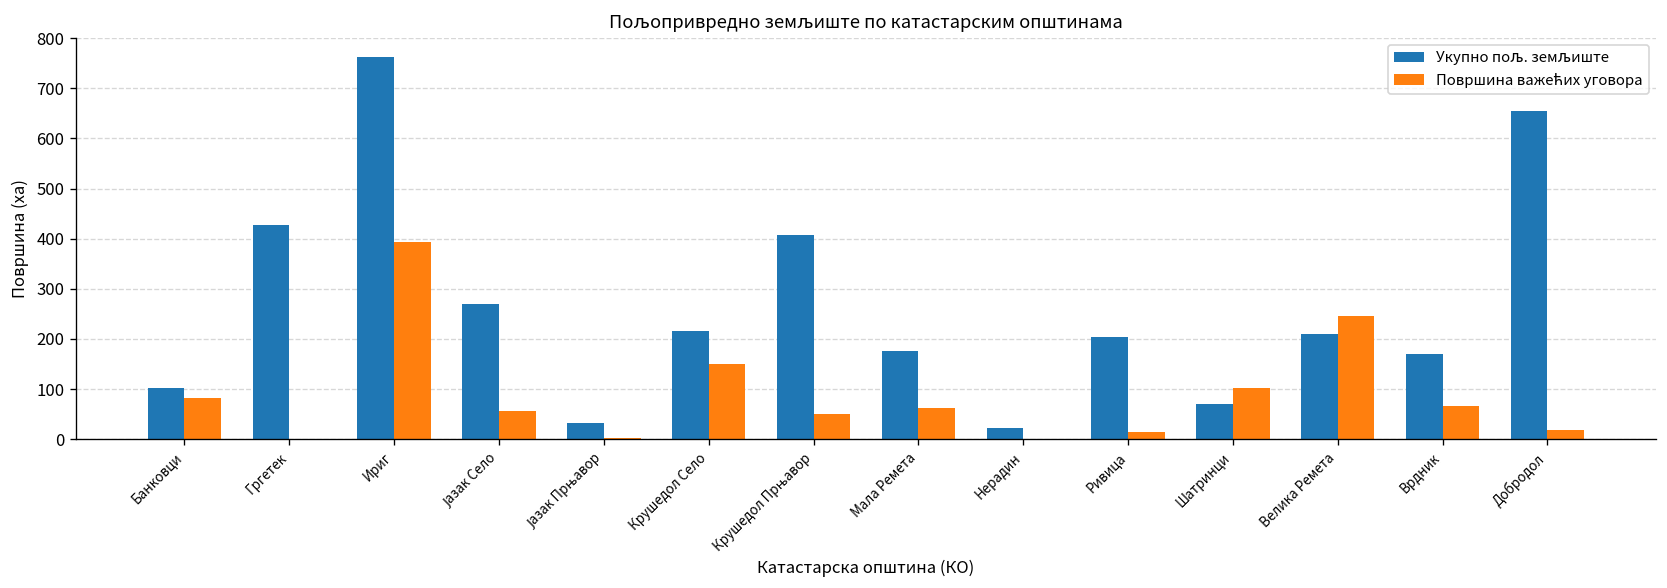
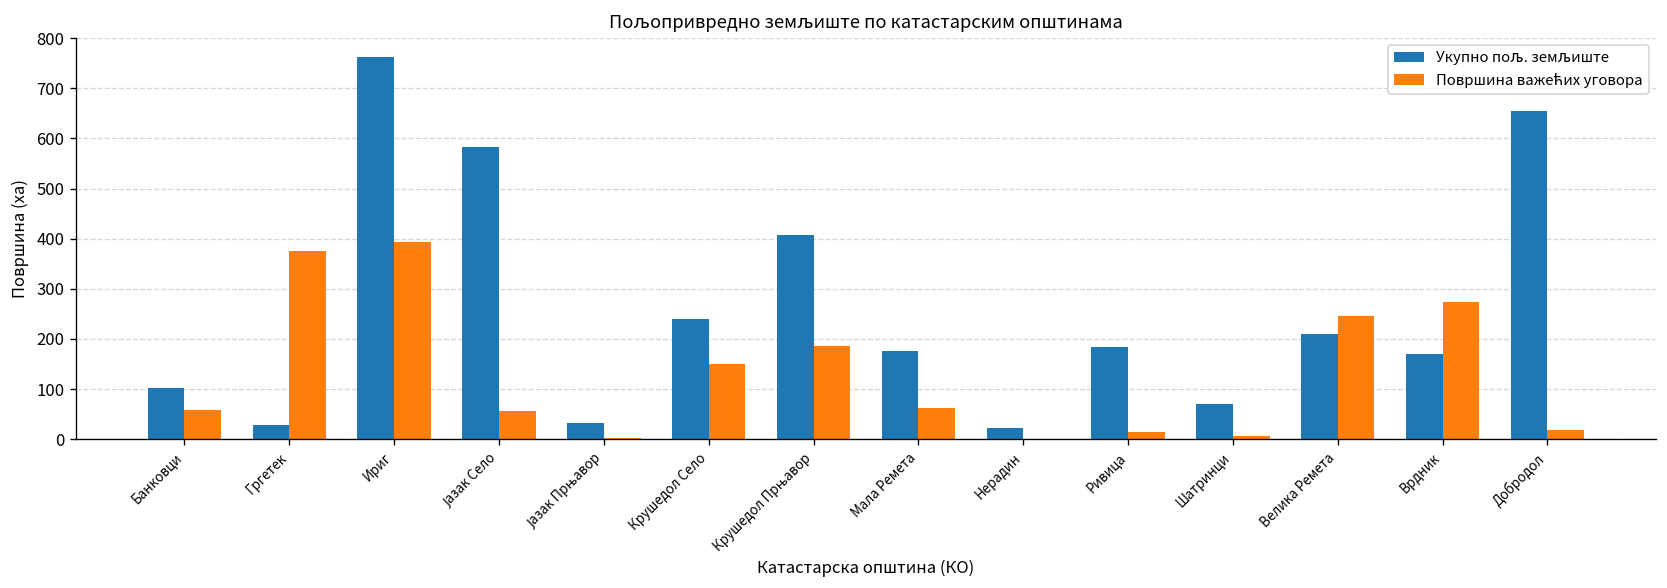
Површина важећих уговора, Банковци: 80 -> 60
Укупно пољ. земљиште, Гргетек: 430 -> 30
Површина важећих уговора, Гргетек: 0 -> 380
Укупно пољ. земљиште, Јазак Село: 270 -> 580
Укупно пољ. земљиште, Крушедол Село: 210 -> 240
Површина важећих уговора, Крушедол Прњавор: 50 -> 190
Укупно пољ. земљиште, Ривица: 200 -> 180
Површина важећих уговора, Шатринци: 100 -> 10
Површина важећих уговора, Врдник: 70 -> 270
